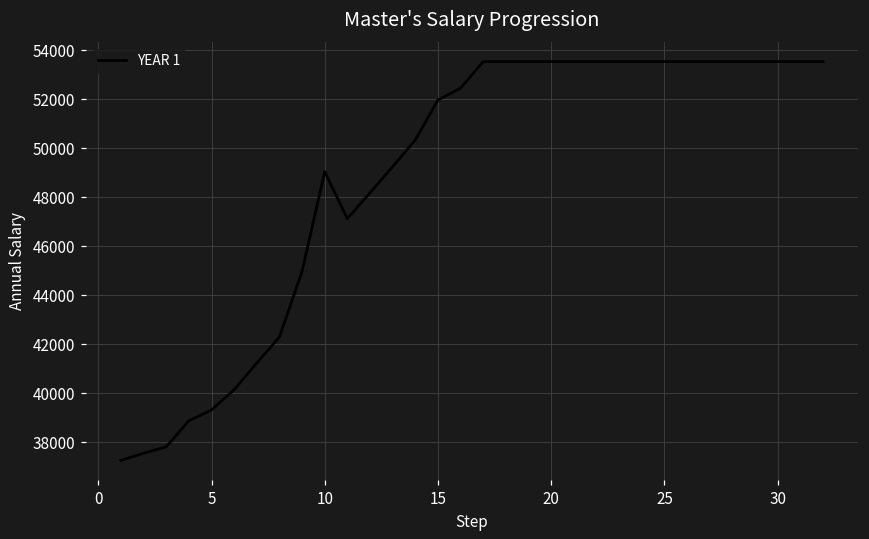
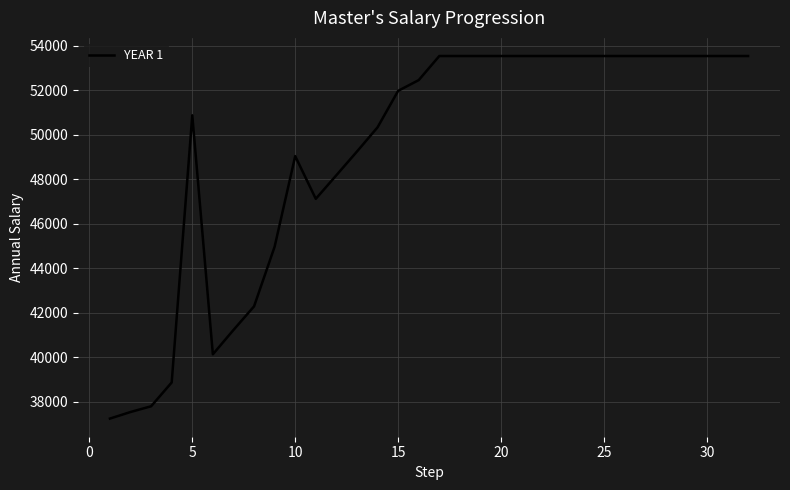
5: 39300 -> 50900
